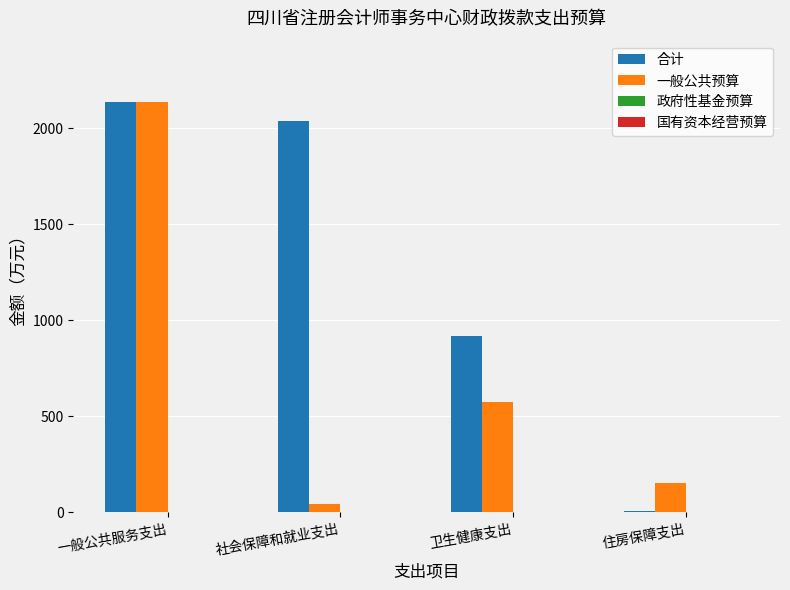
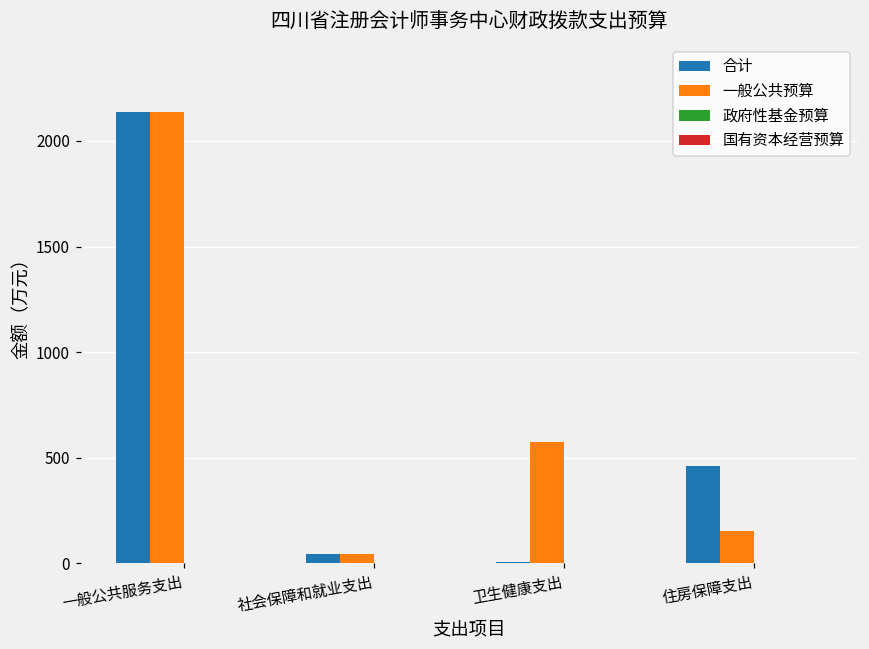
合计, 社会保障和就业支出: 2040 -> 40
合计, 卫生健康支出: 920 -> 10
合计, 住房保障支出: 10 -> 460
